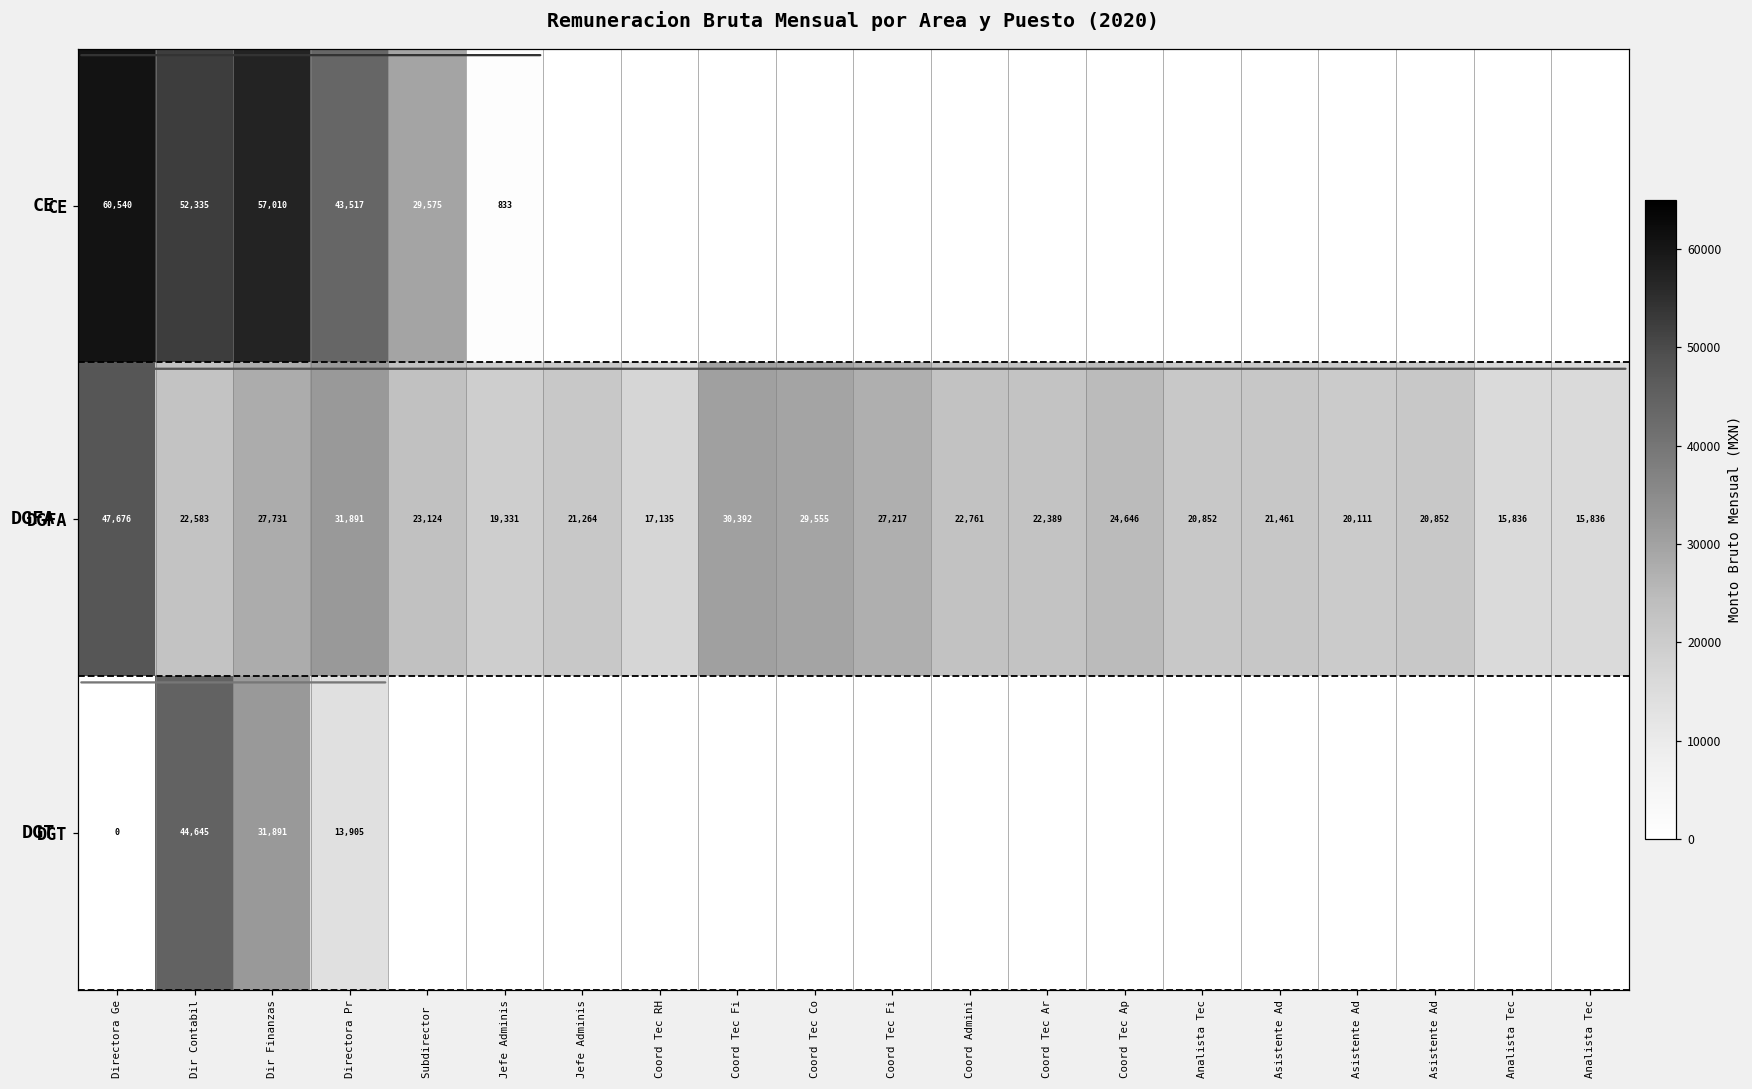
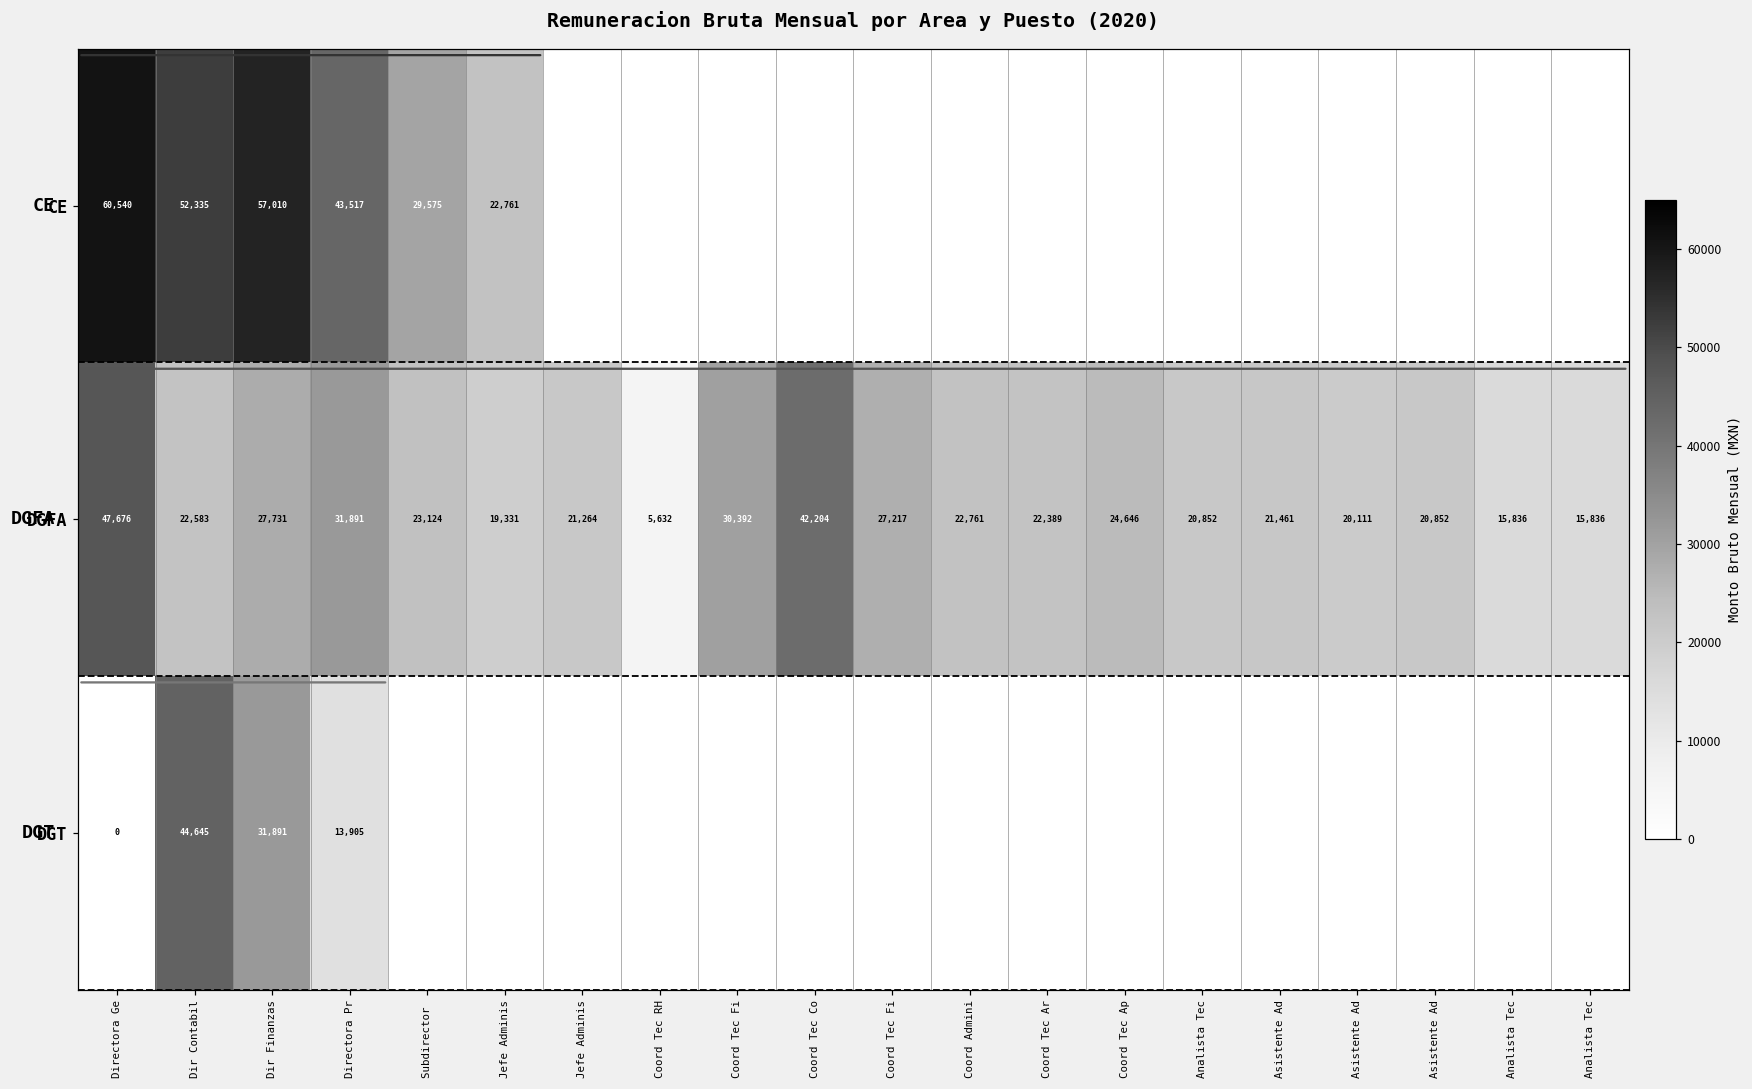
CE, Jefe Adminis: 833 -> 22,761
DGFA, Coord Tec RH: 17,135 -> 5,632
DGFA, Coord Tec Co: 29,555 -> 42,204
